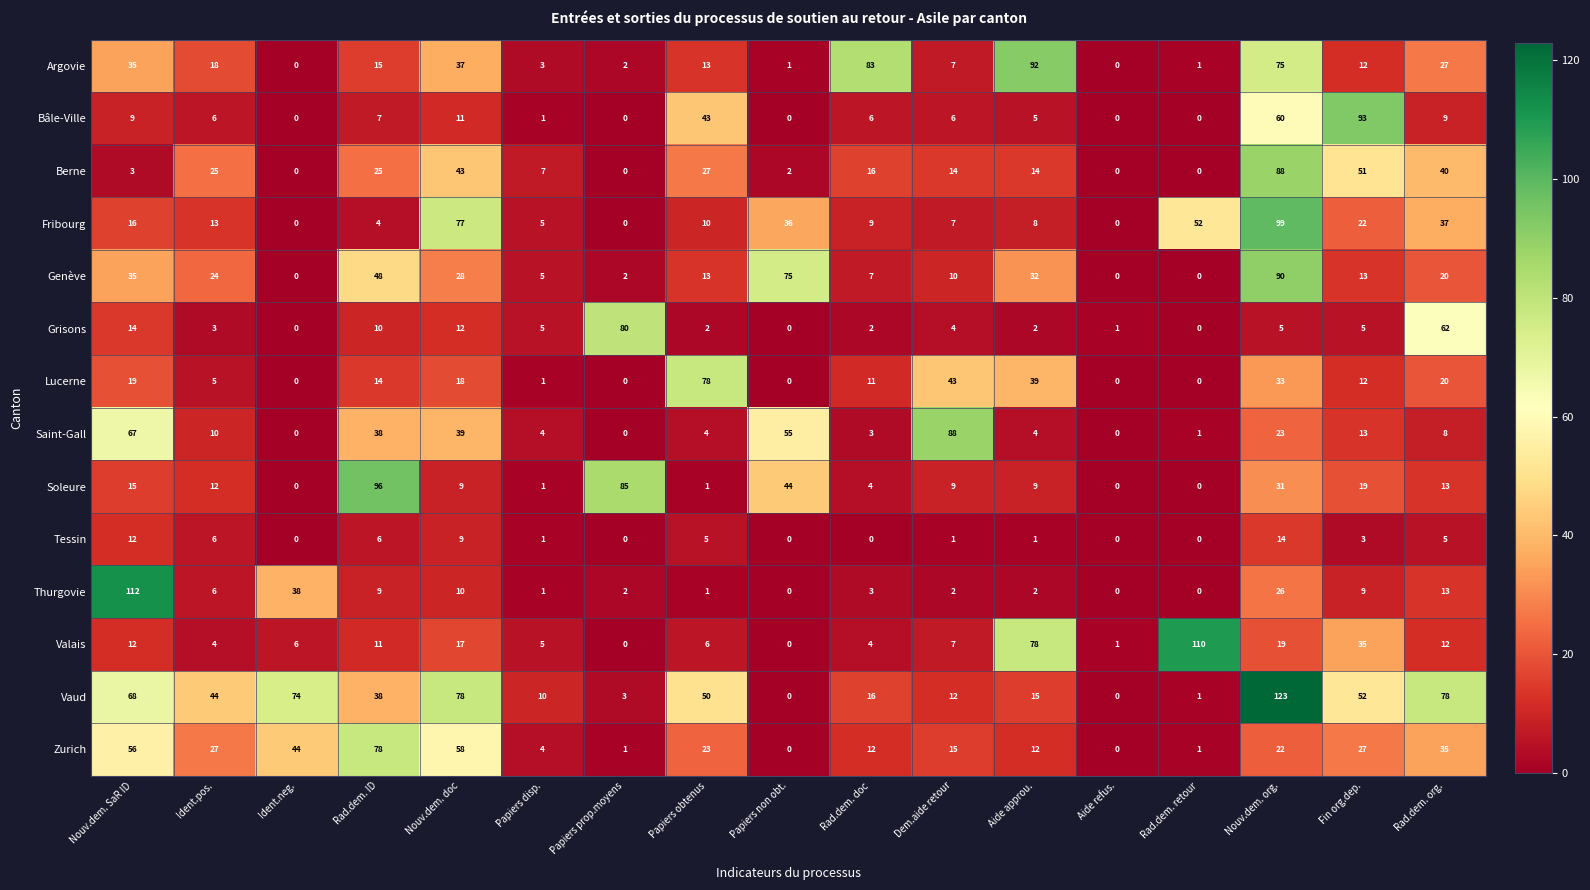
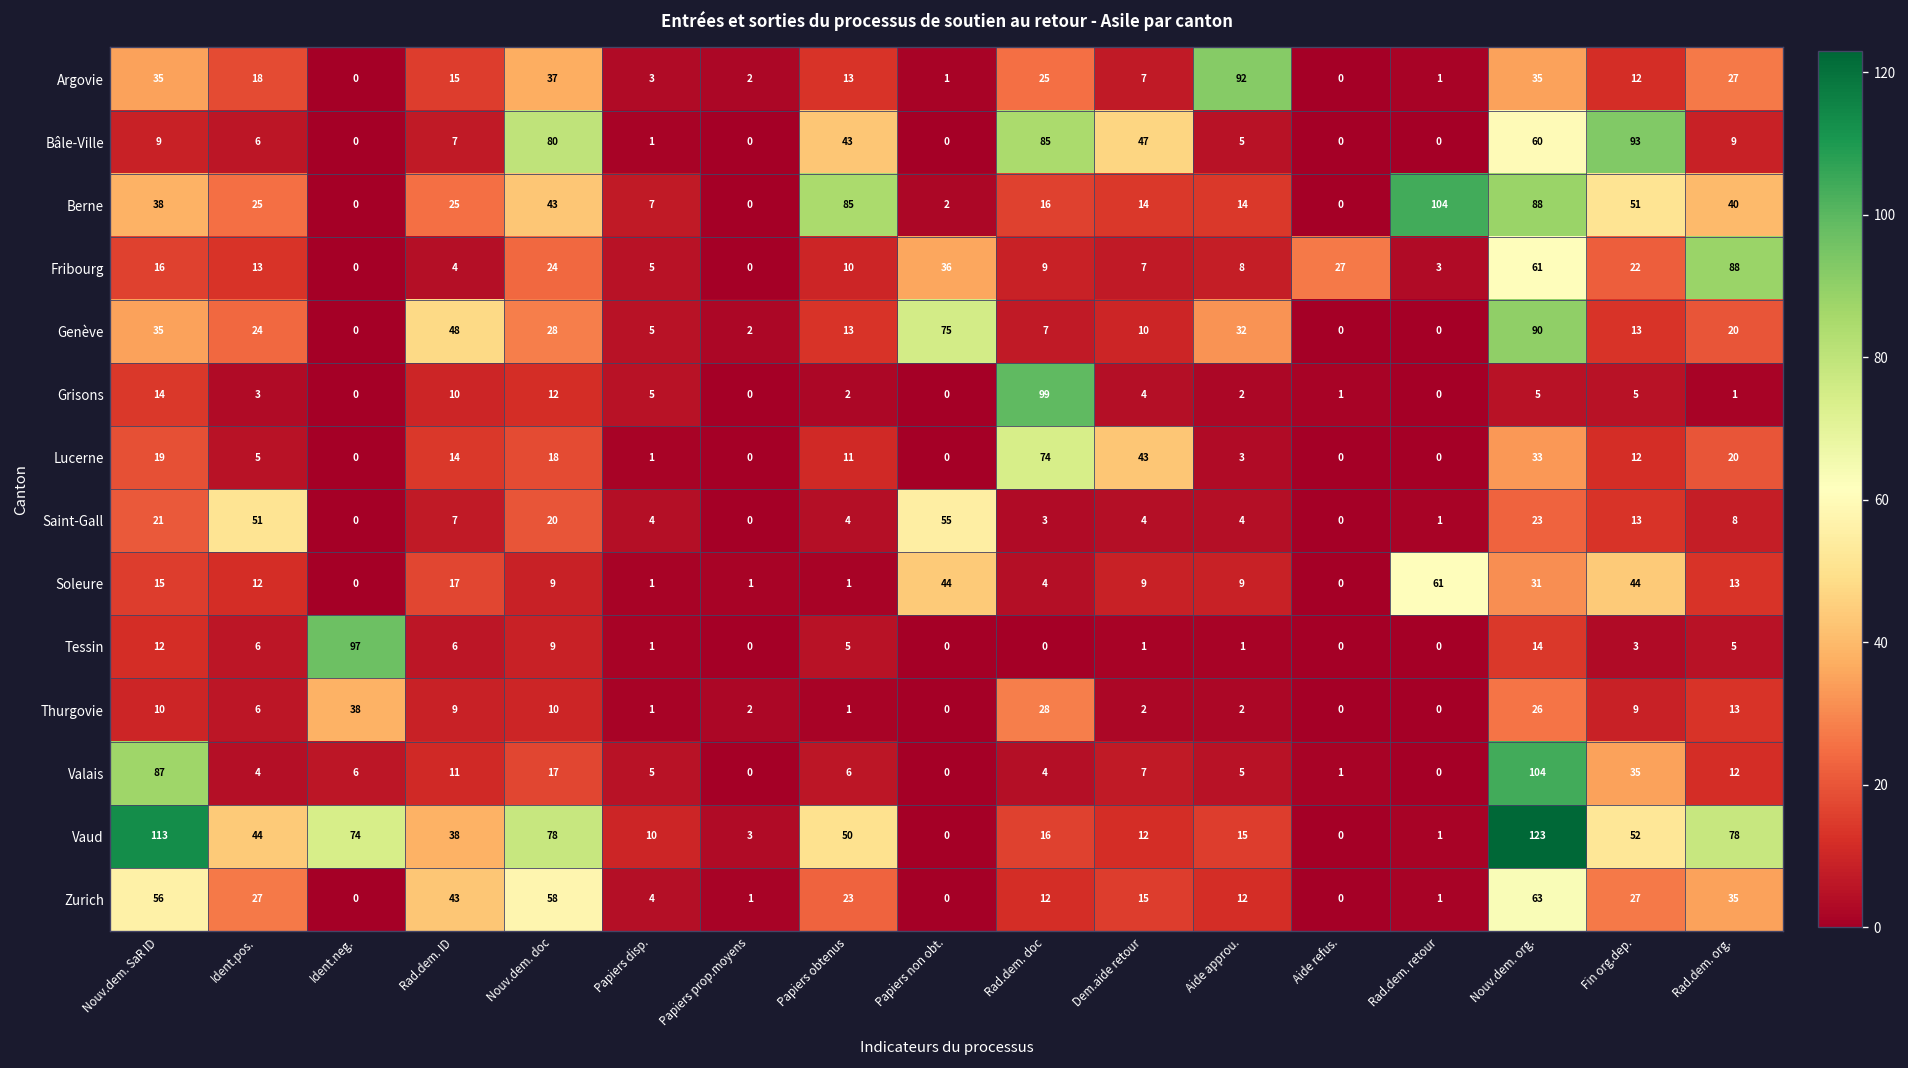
Argovie, Rad.dem. doc: 83 -> 25
Argovie, Nouv.dem. org.: 75 -> 35
Bâle-Ville, Nouv.dem. doc: 11 -> 80
Bâle-Ville, Rad.dem. doc: 6 -> 85
Bâle-Ville, Dem.aide retour: 6 -> 47
Berne, Nouv.dem. SaR ID: 3 -> 38
Berne, Papiers obtenus: 27 -> 85
Berne, Rad.dem. retour: 0 -> 104
Fribourg, Nouv.dem. doc: 77 -> 24
Fribourg, Aide refus.: 0 -> 27
Fribourg, Rad.dem. retour: 52 -> 3
Fribourg, Nouv.dem. org.: 99 -> 61
Fribourg, Rad.dem. org.: 37 -> 88
Grisons, Papiers prop.moyens: 80 -> 0
Grisons, Rad.dem. doc: 2 -> 99
Grisons, Rad.dem. org.: 62 -> 1
Lucerne, Papiers obtenus: 78 -> 11
Lucerne, Rad.dem. doc: 11 -> 74
Lucerne, Aide approu.: 39 -> 3
Saint-Gall, Nouv.dem. SaR ID: 67 -> 21
Saint-Gall, Ident.pos.: 10 -> 51
Saint-Gall, Rad.dem. ID: 38 -> 7
Saint-Gall, Nouv.dem. doc: 39 -> 20
Saint-Gall, Dem.aide retour: 88 -> 4
Soleure, Rad.dem. ID: 96 -> 17
Soleure, Papiers prop.moyens: 85 -> 1
Soleure, Rad.dem. retour: 0 -> 61
Soleure, Fin org.dep.: 19 -> 44
Tessin, Ident.neg.: 0 -> 97
Thurgovie, Nouv.dem. SaR ID: 112 -> 10
Thurgovie, Rad.dem. doc: 3 -> 28
Valais, Nouv.dem. SaR ID: 12 -> 87
Valais, Aide approu.: 78 -> 5
Valais, Rad.dem. retour: 110 -> 0
Valais, Nouv.dem. org.: 19 -> 104
Vaud, Nouv.dem. SaR ID: 68 -> 113
Zurich, Ident.neg.: 44 -> 0
Zurich, Rad.dem. ID: 78 -> 43
Zurich, Nouv.dem. org.: 22 -> 63
